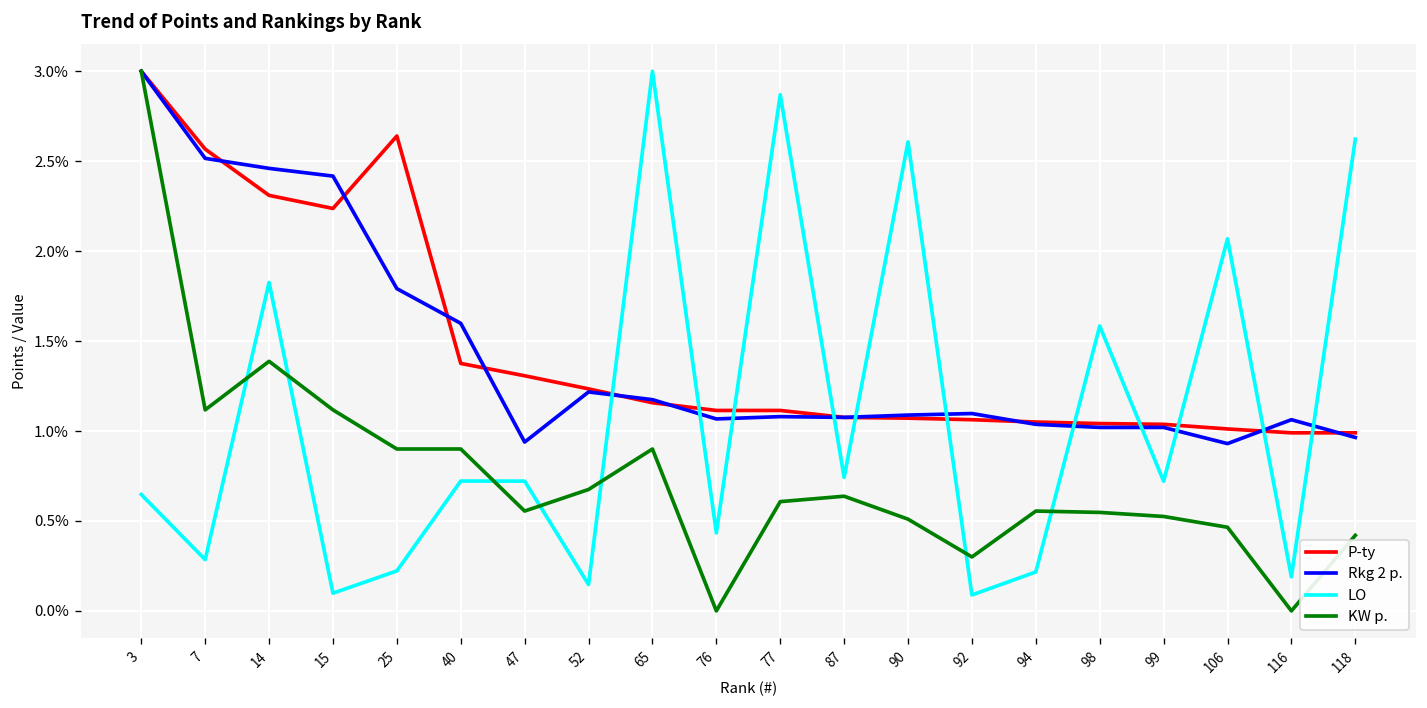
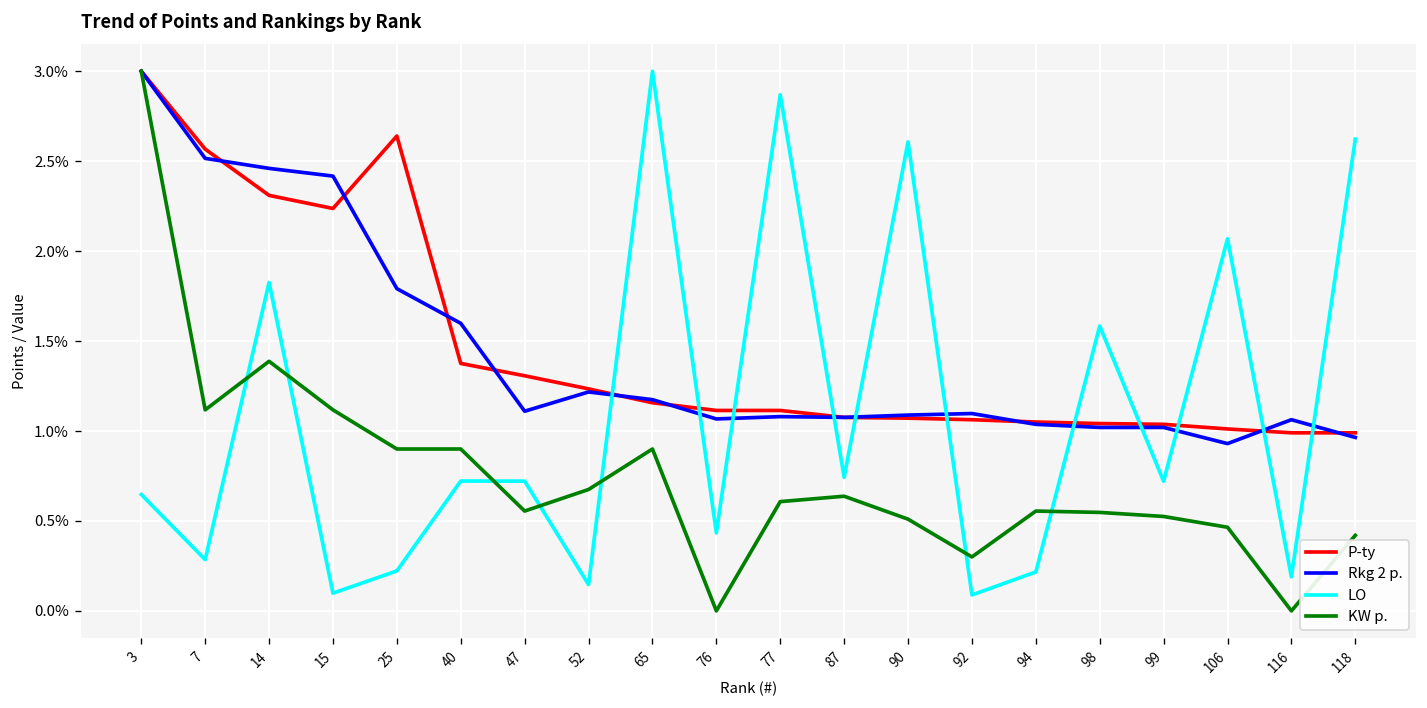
Rkg 2 p., 47: 0.94% -> 1.11%
